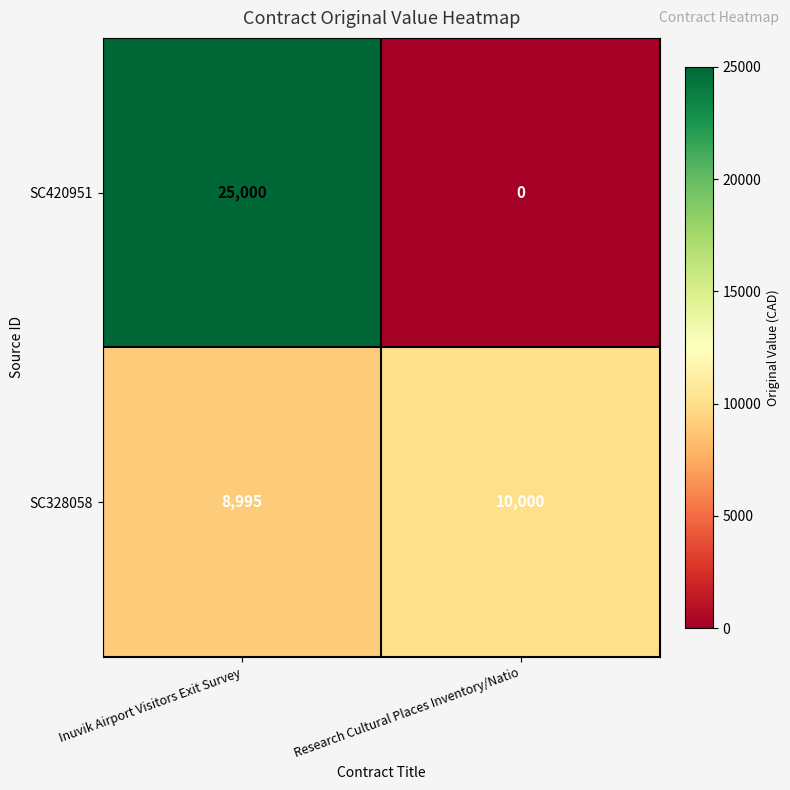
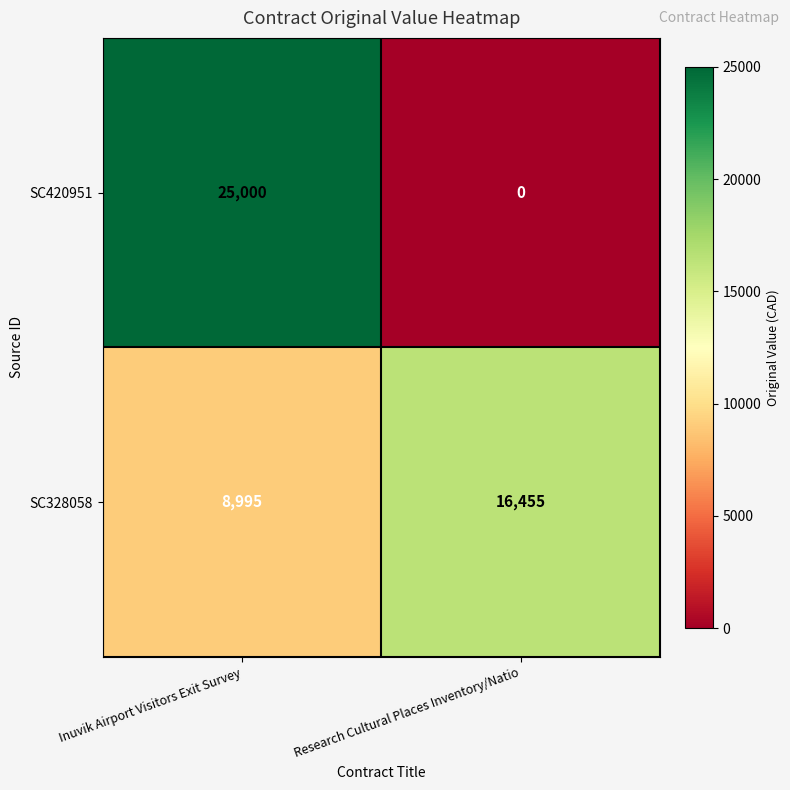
SC328058, Research Cultural Places Inventory/Natio: 10,000 -> 16,455
